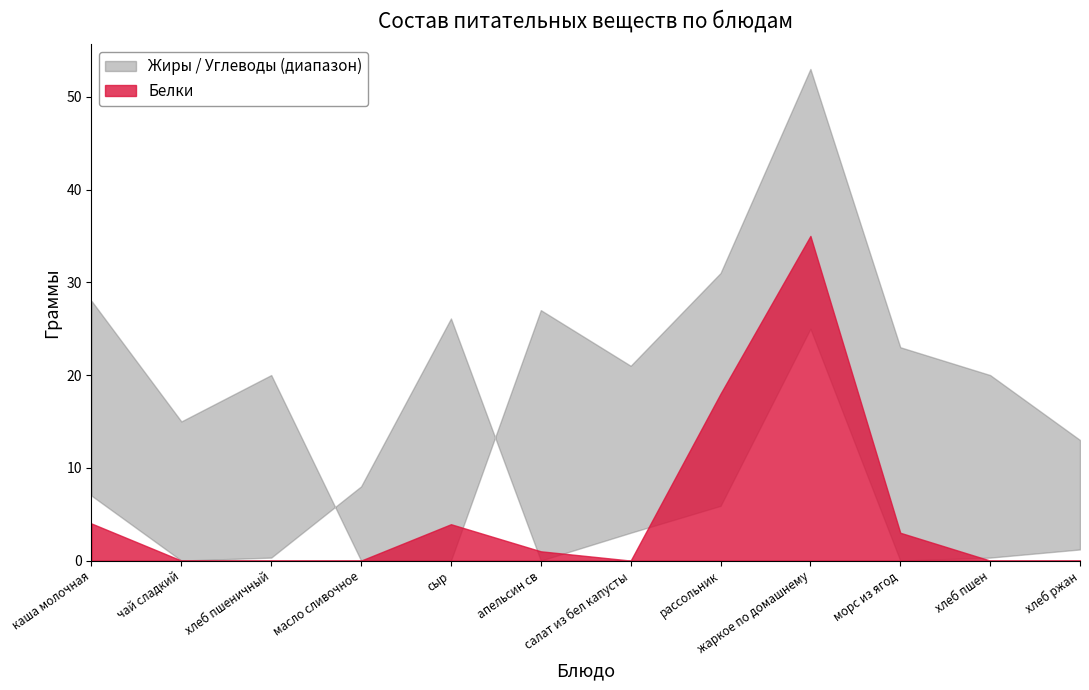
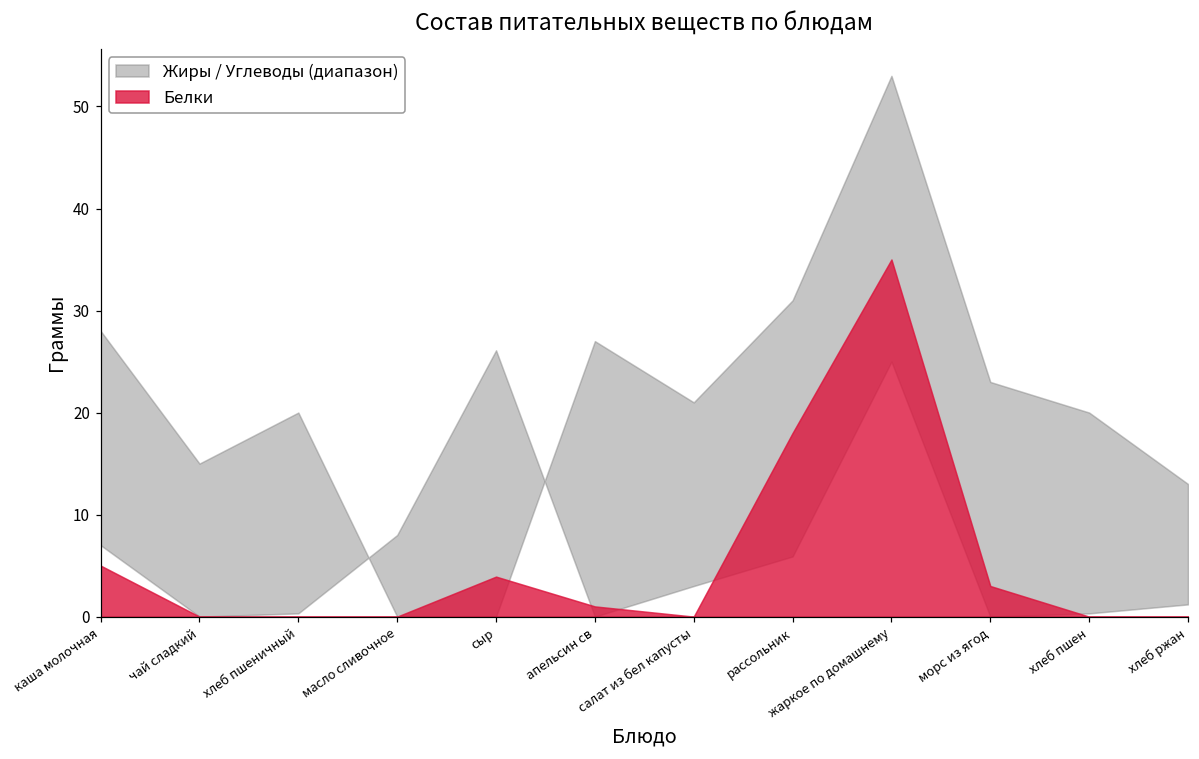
Белки, каша молочная: 4 -> 5
